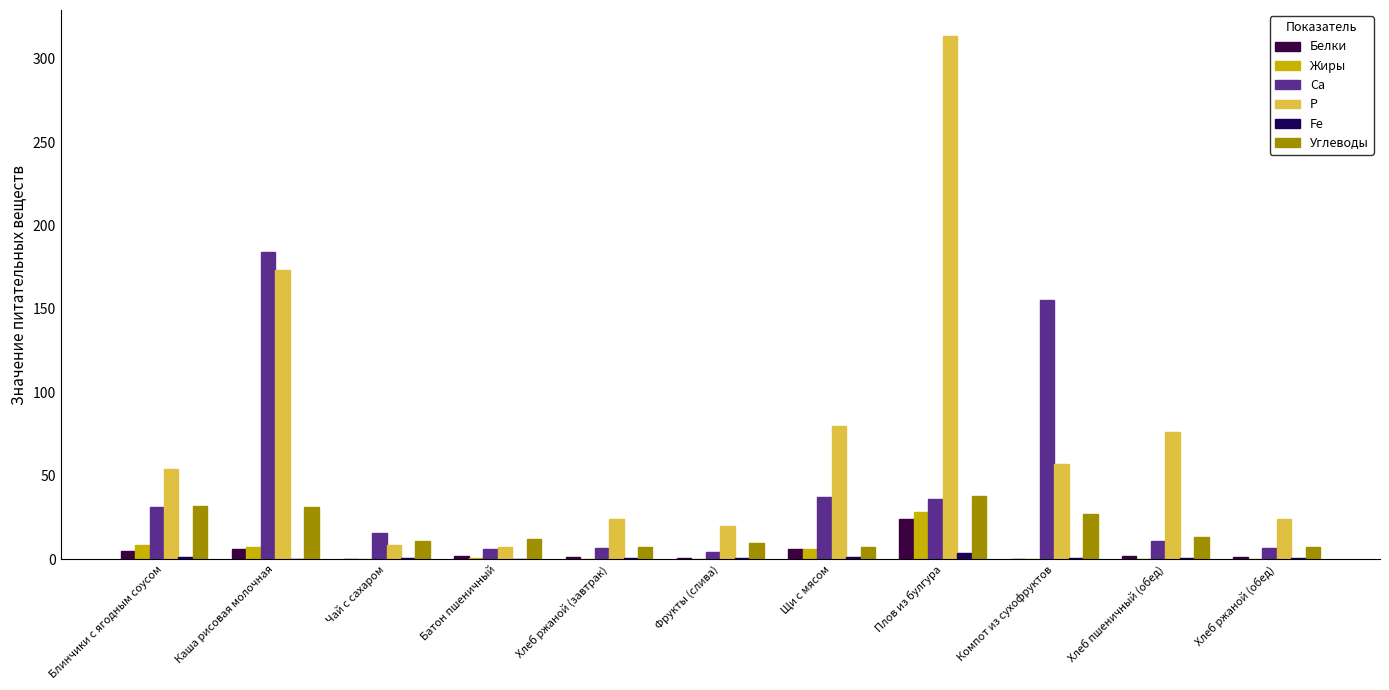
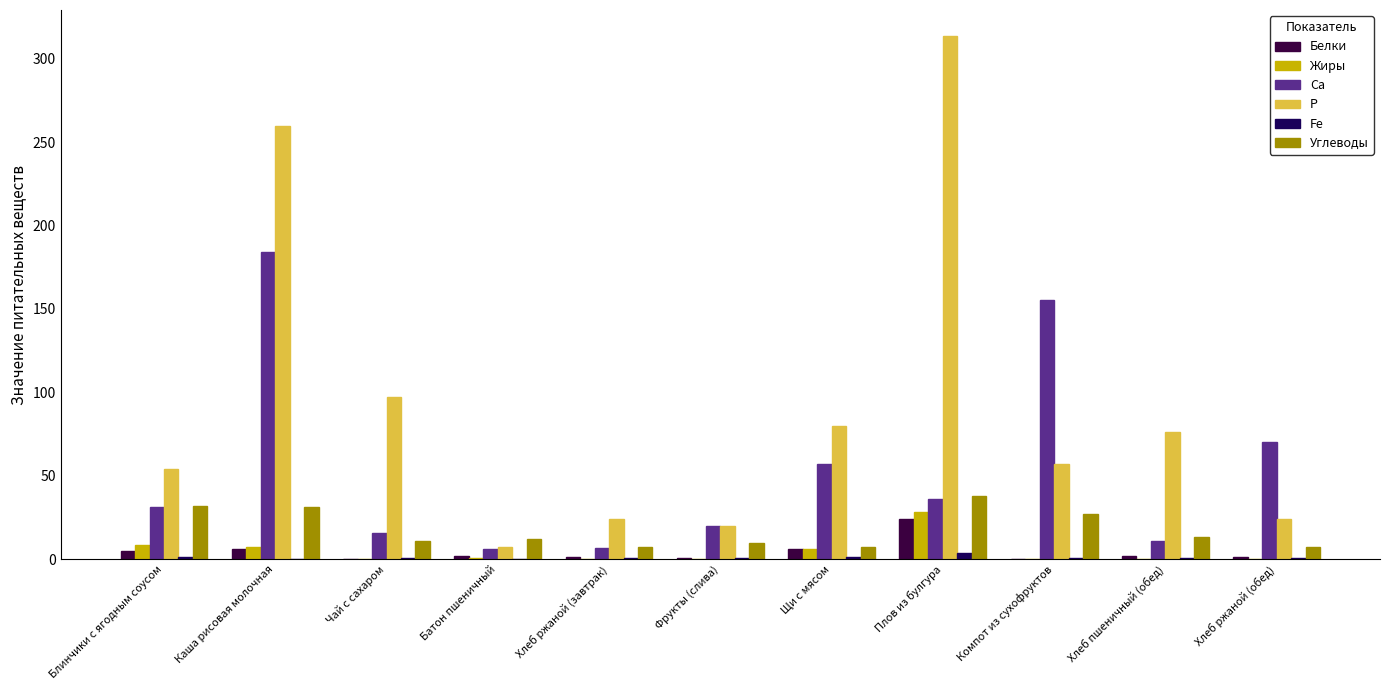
P, Каша рисовая молочная: 174 -> 260
P, Чай с сахаром: 9 -> 97
Ca, Фрукты (слива): 4 -> 20
Ca, Щи с мясом: 37 -> 57
Ca, Хлеб ржаной (обед): 7 -> 70
